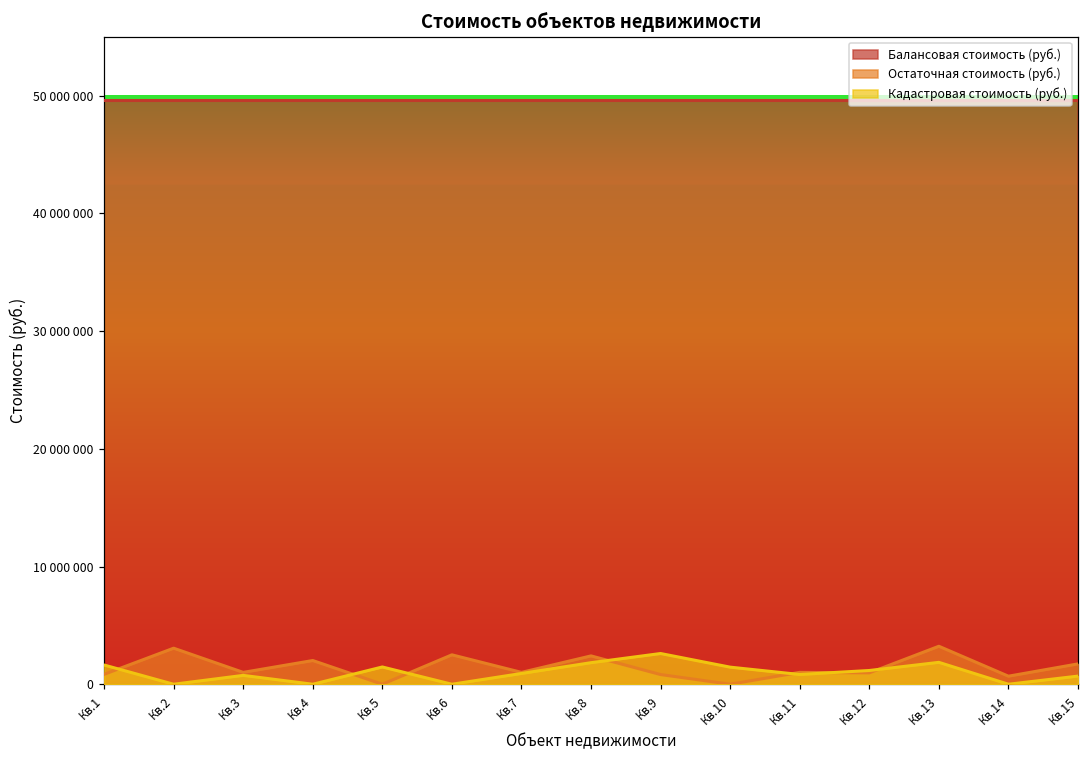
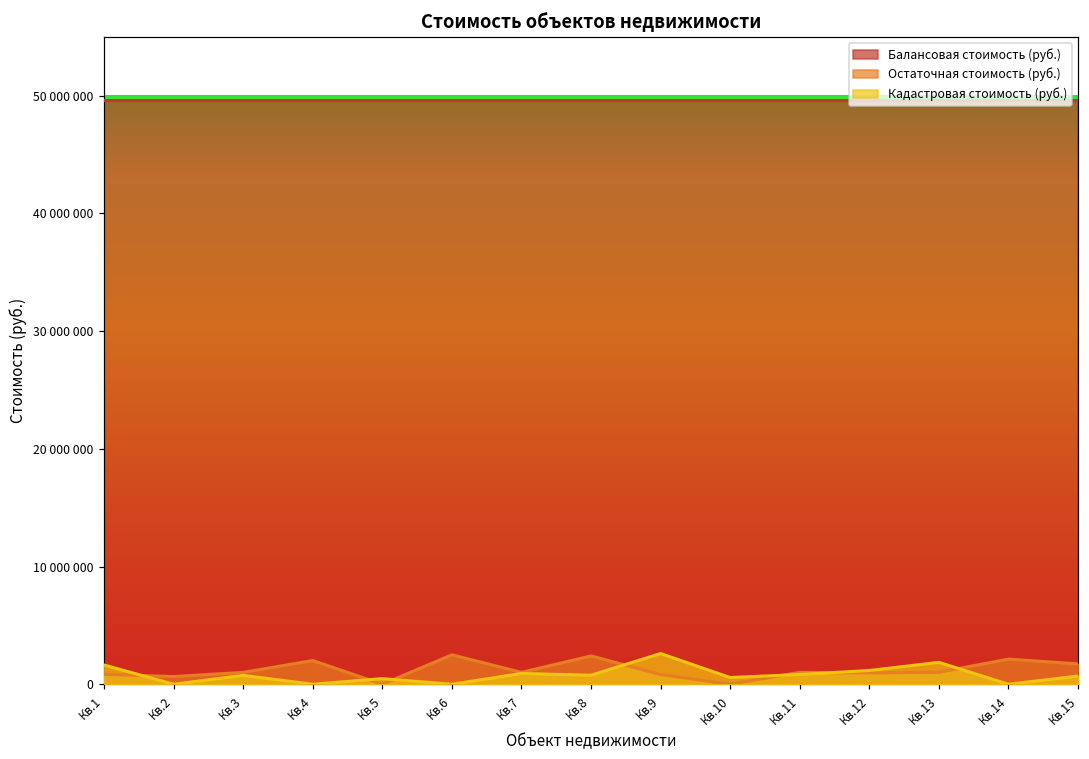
Остаточная стоимость (руб.), Кв.2: 3100000 -> 700000
Кадастровая стоимость (руб.), Кв.5: 1500000 -> 500000
Кадастровая стоимость (руб.), Кв.8: 1800000 -> 800000
Кадастровая стоимость (руб.), Кв.10: 1500000 -> 600000
Остаточная стоимость (руб.), Кв.13: 3200000 -> 1000000
Остаточная стоимость (руб.), Кв.14: 700000 -> 2100000
